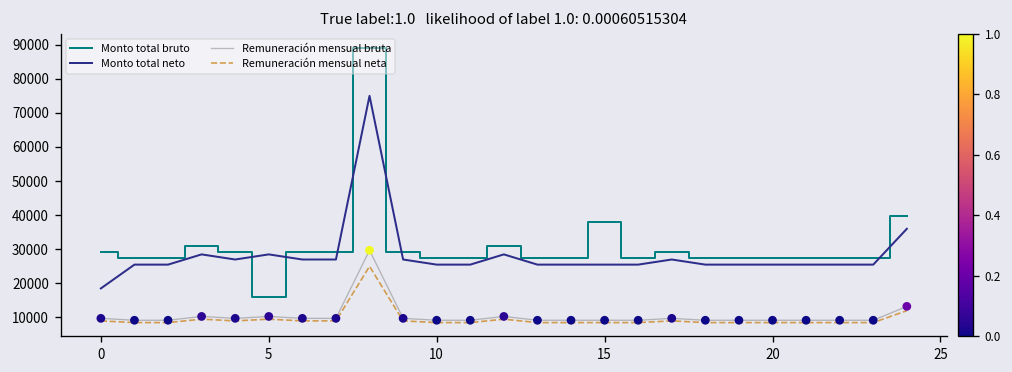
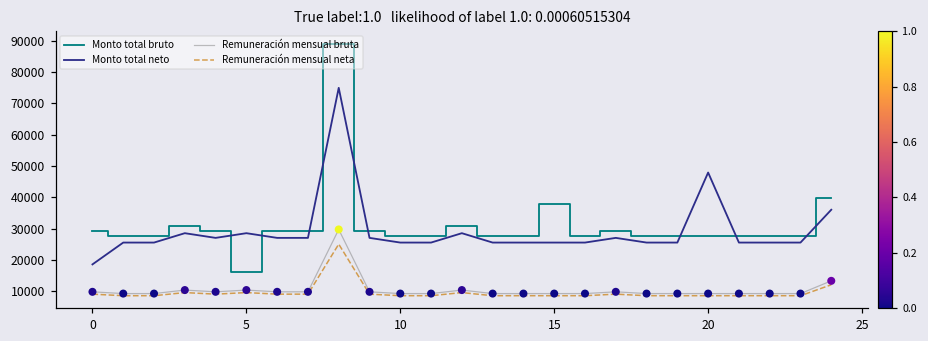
Monto total neto, 20: 26000 -> 48000
